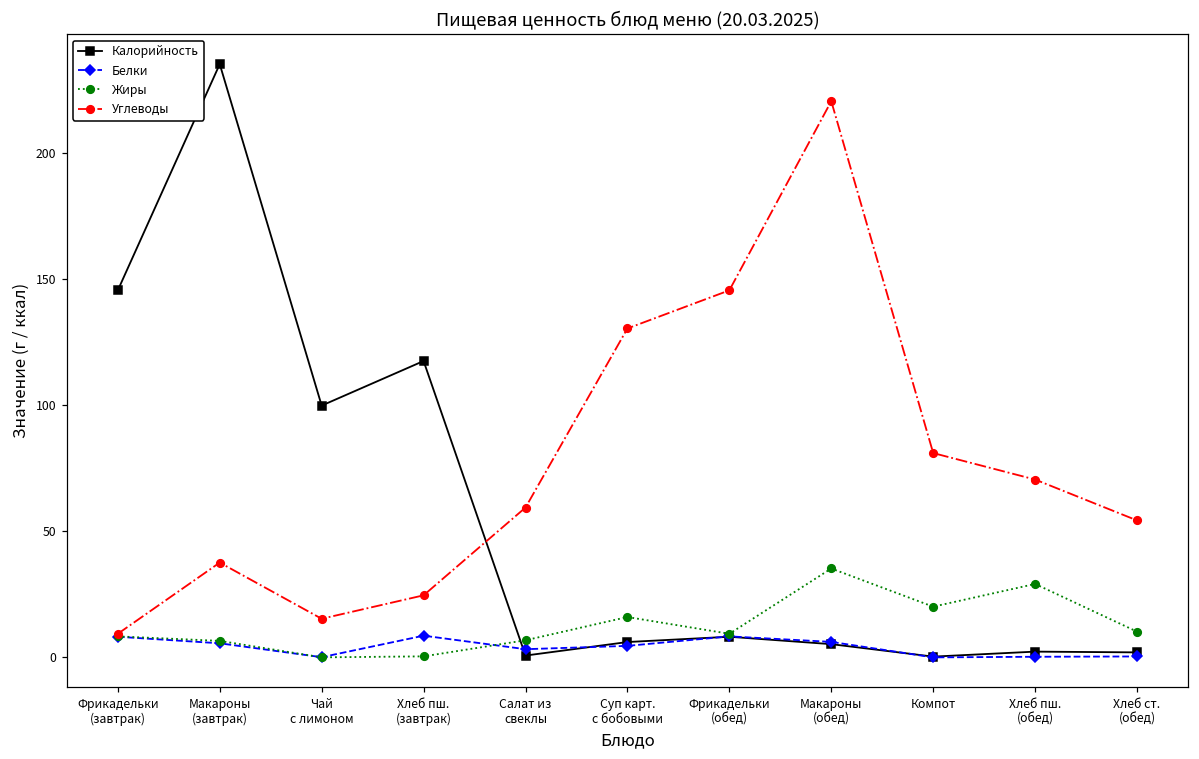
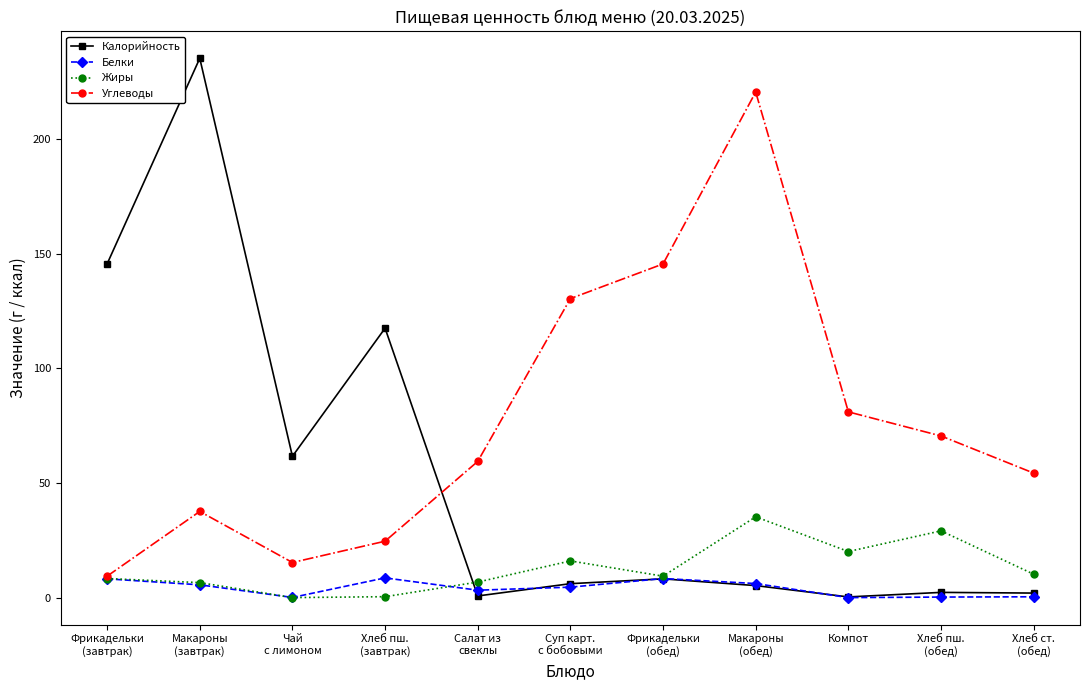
Калорийность, Чай с лимоном: 100 -> 62
